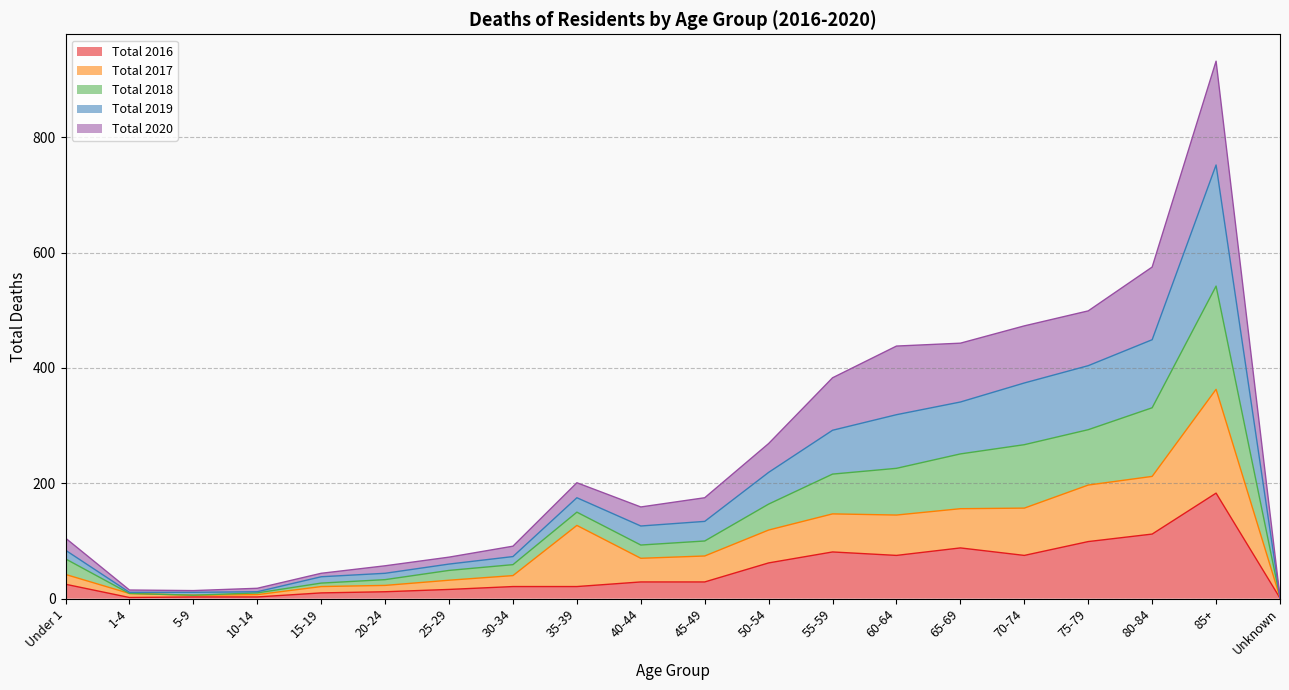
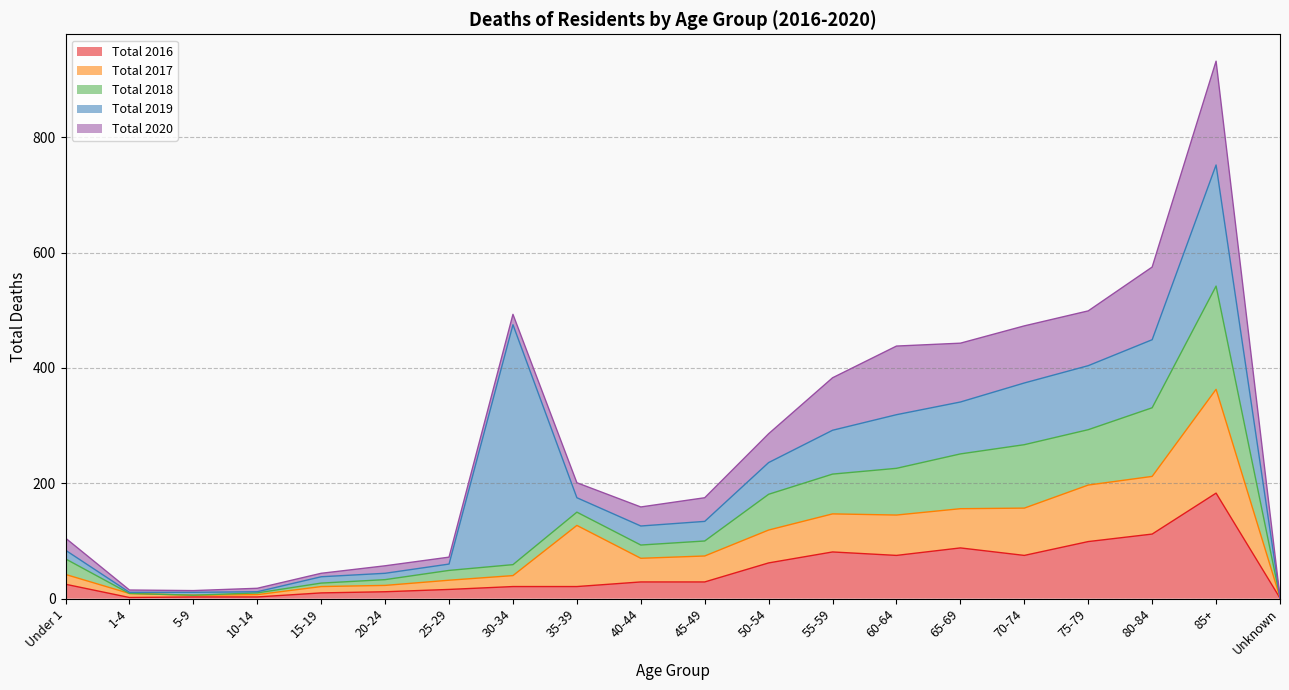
Total 2019, 30-34: 10 -> 420
Total 2018, 50-54: 50 -> 60
